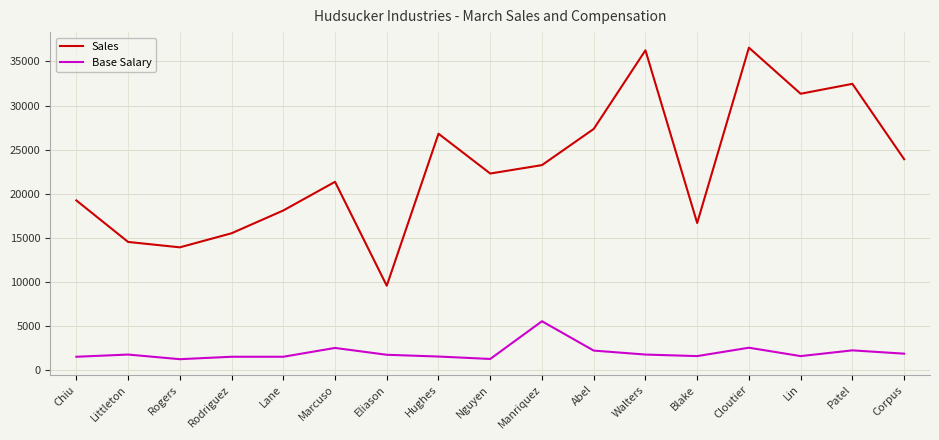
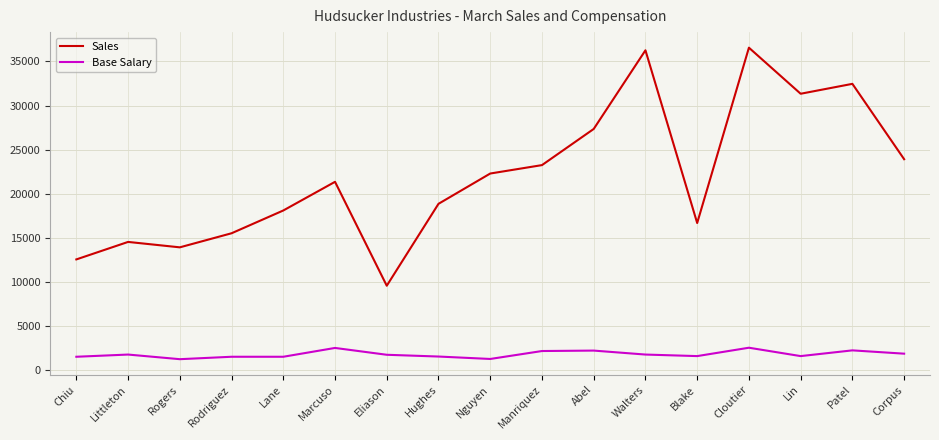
Sales, Chiu: 19000 -> 13000
Sales, Hughes: 27000 -> 19000
Base Salary, Manriquez: 6000 -> 2000
